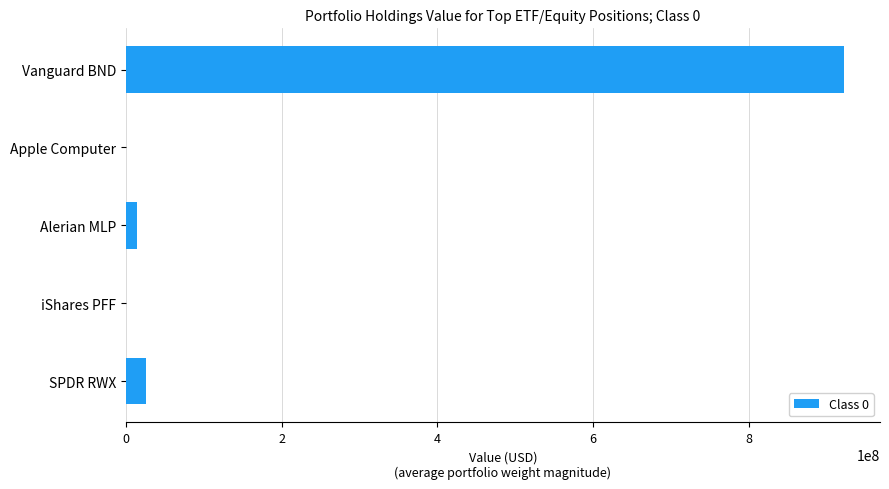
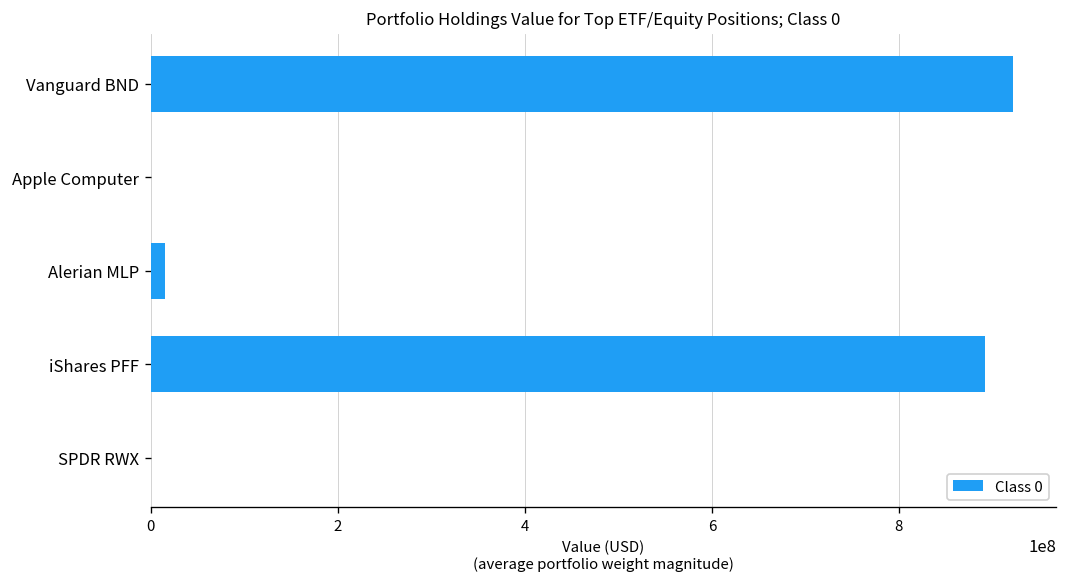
iShares PFF: 0 -> 890000000
SPDR RWX: 30000000 -> 0
